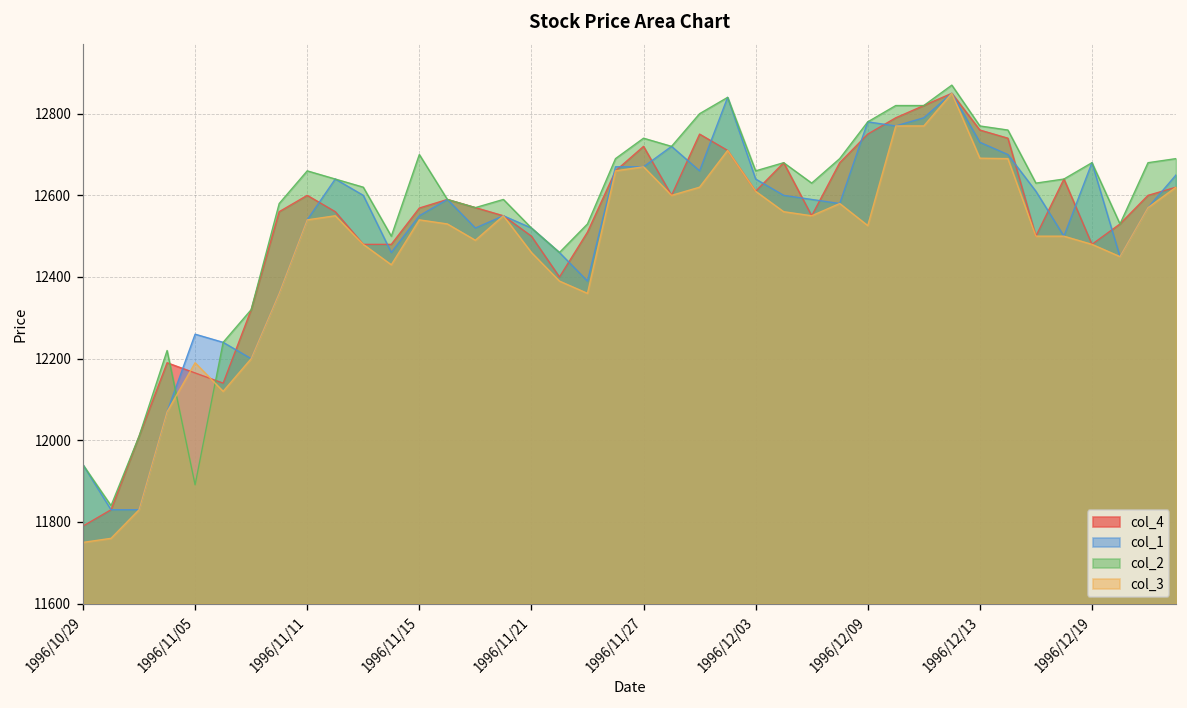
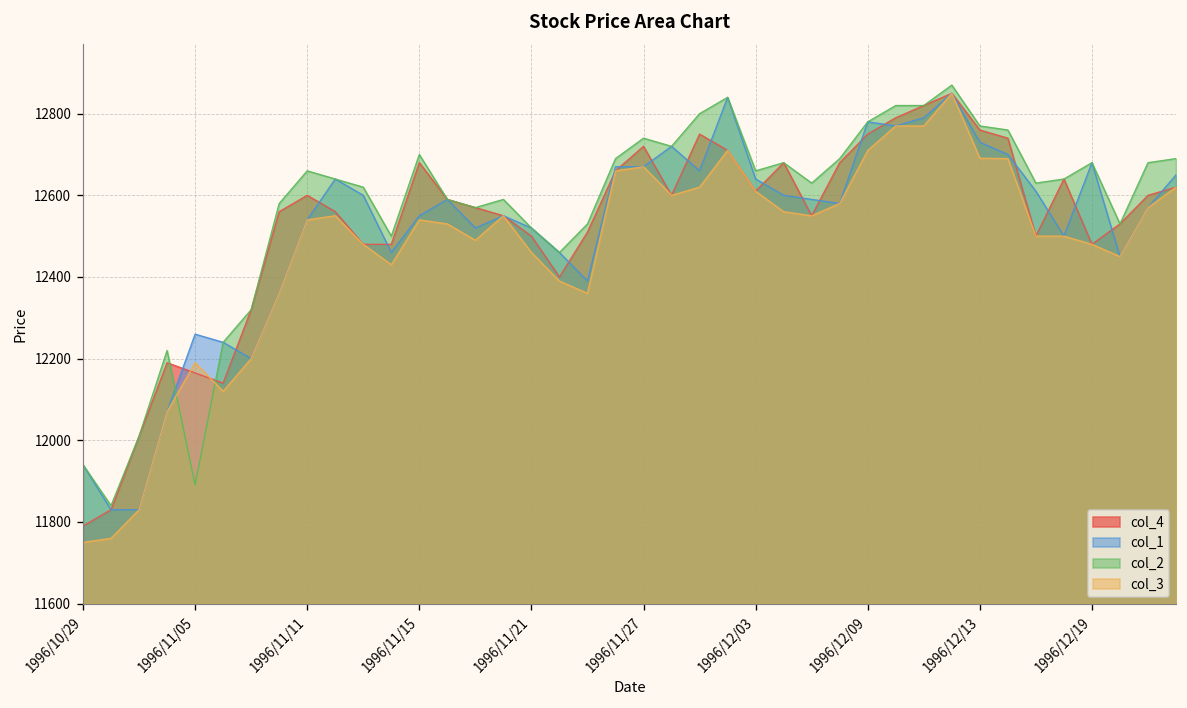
col_4, 1996/11/15: 12570 -> 12680
col_3, 1996/12/09: 12530 -> 12710
